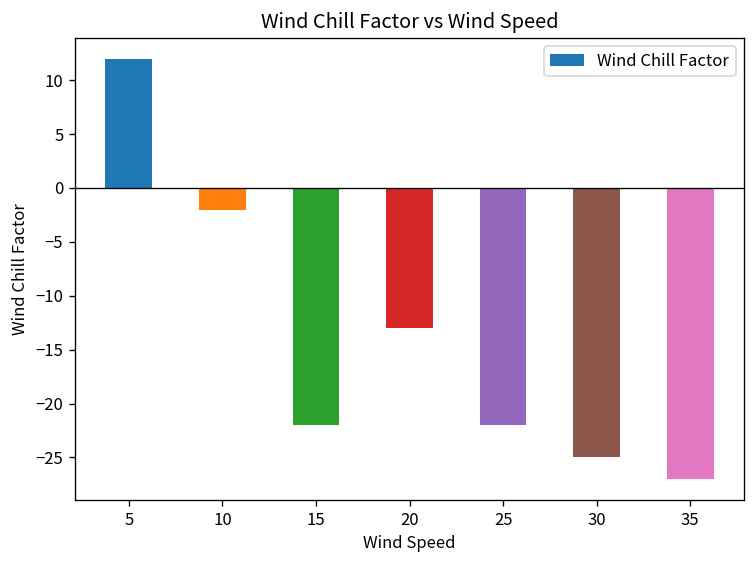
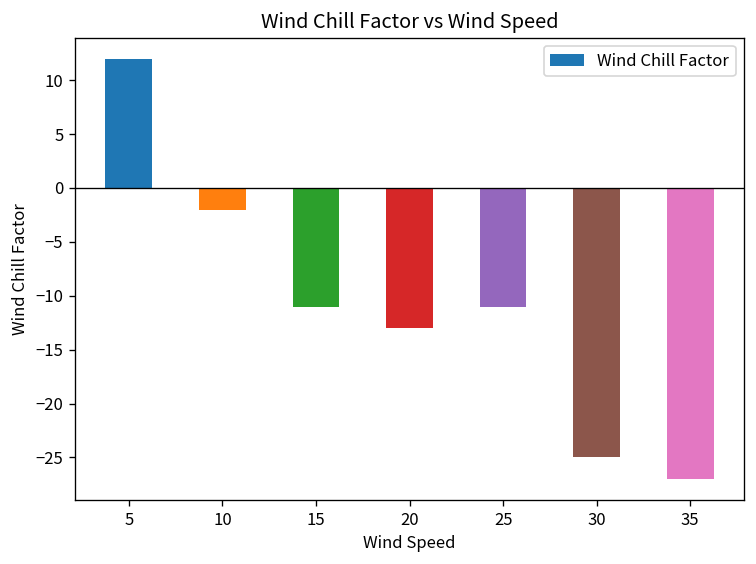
15: -22 -> -11
25: -22 -> -11
